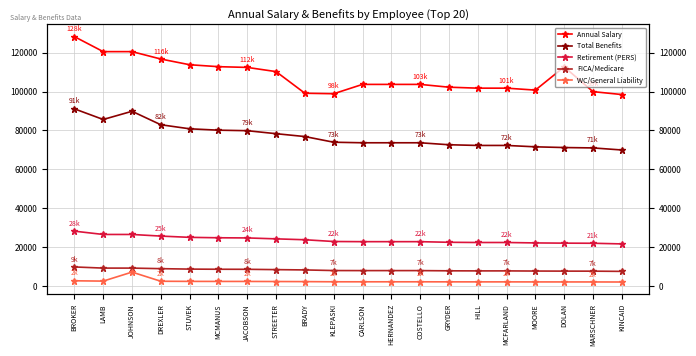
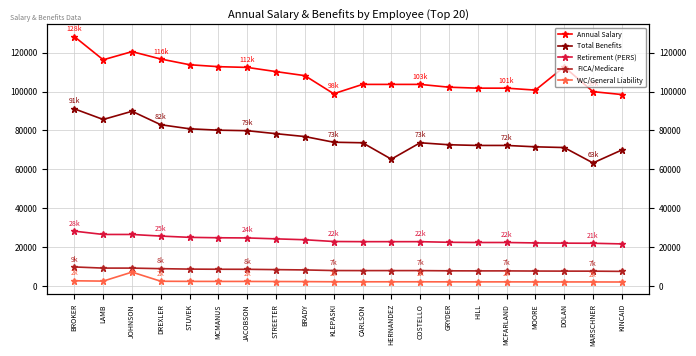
Annual Salary, LAMB: 121000 -> 116000
Annual Salary, BRADY: 99000 -> 108000
Total Benefits, HERNANDEZ: 74000 -> 65000
Total Benefits, MARSCHNER: 71k -> 63k
